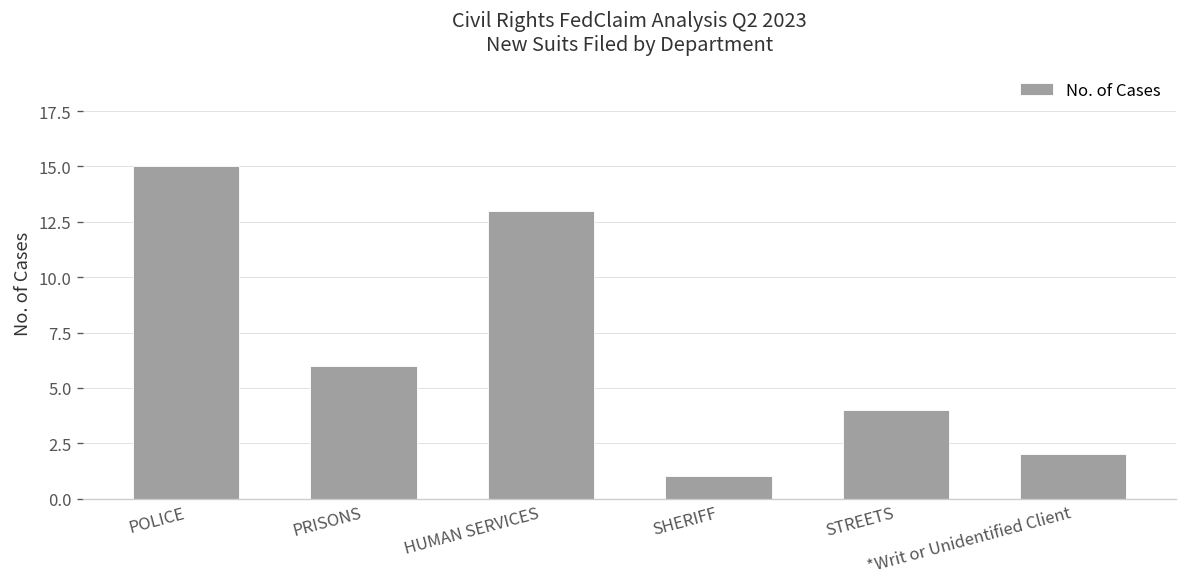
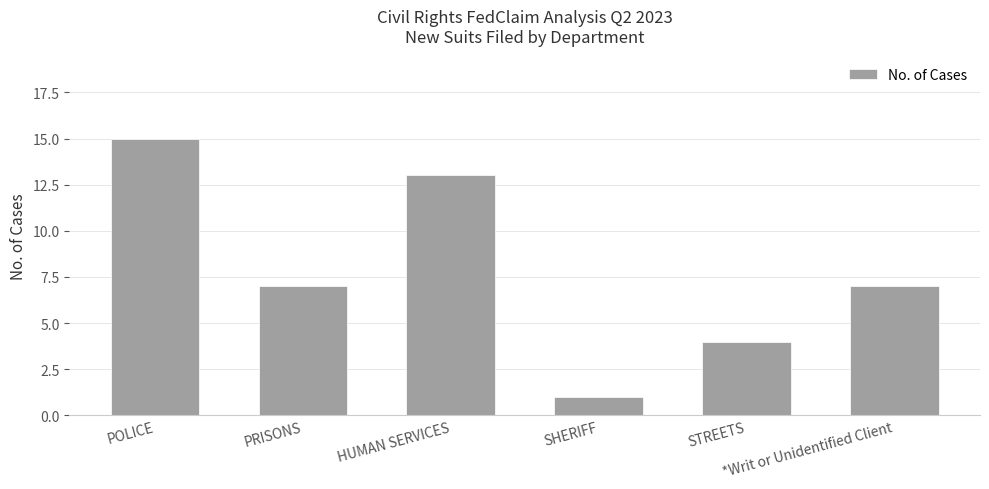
PRISONS: 6 -> 7
*Writ or Unidentified Client: 2 -> 7
